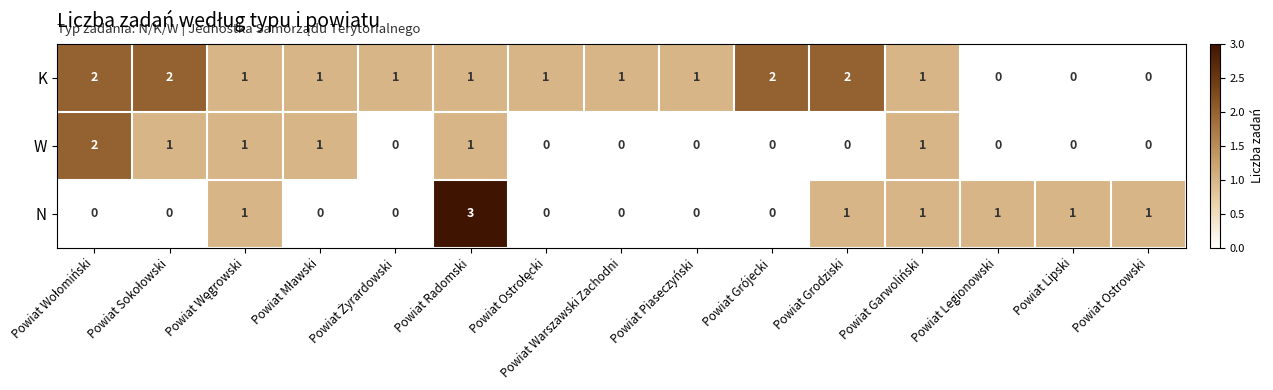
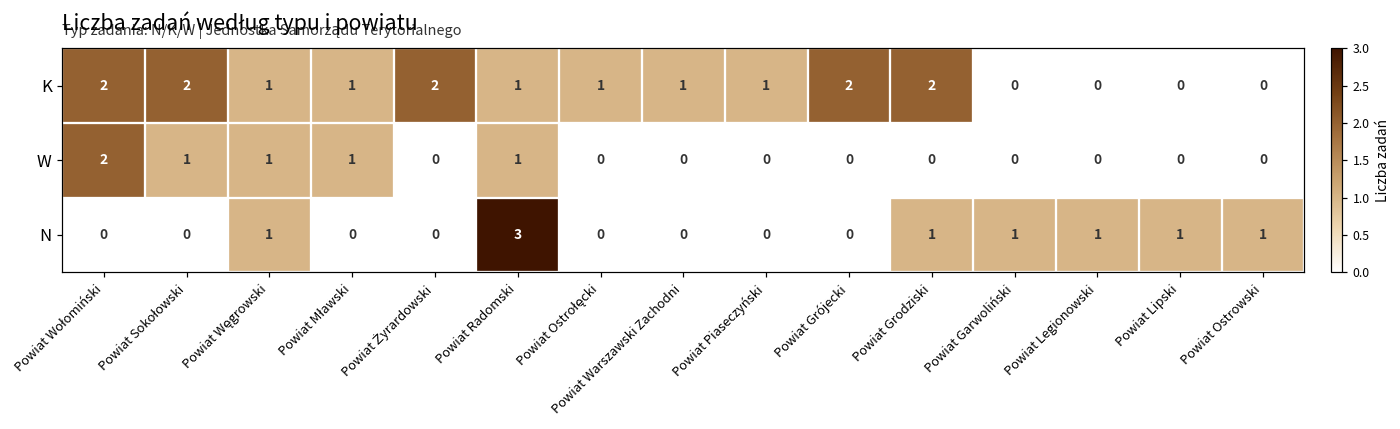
K, Powiat Żyrardowski: 1 -> 2
K, Powiat Garwoliński: 1 -> 0
W, Powiat Garwoliński: 1 -> 0
